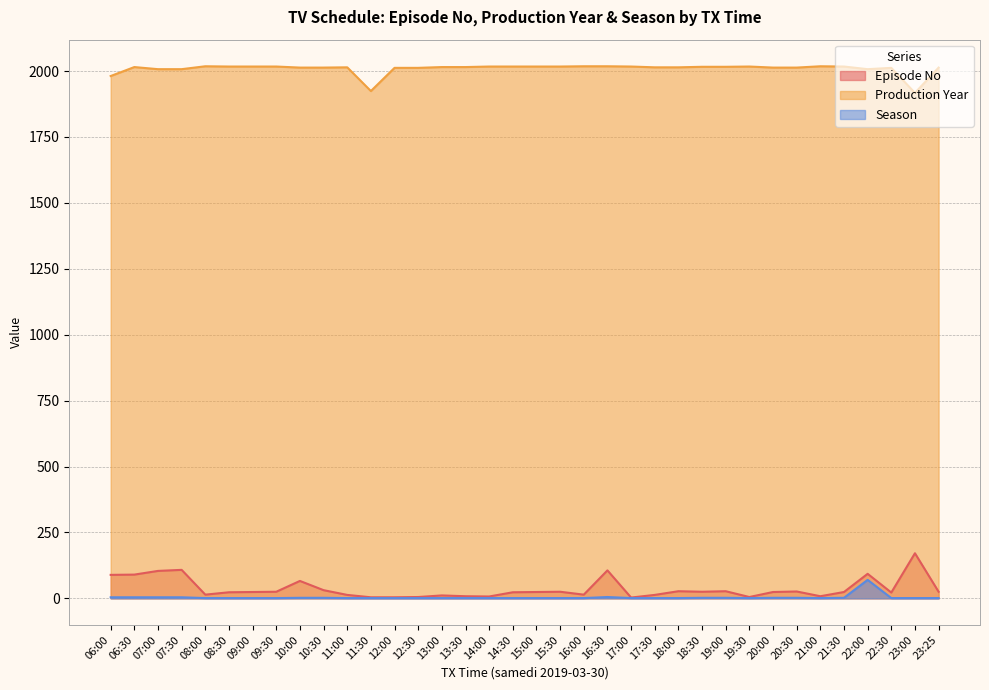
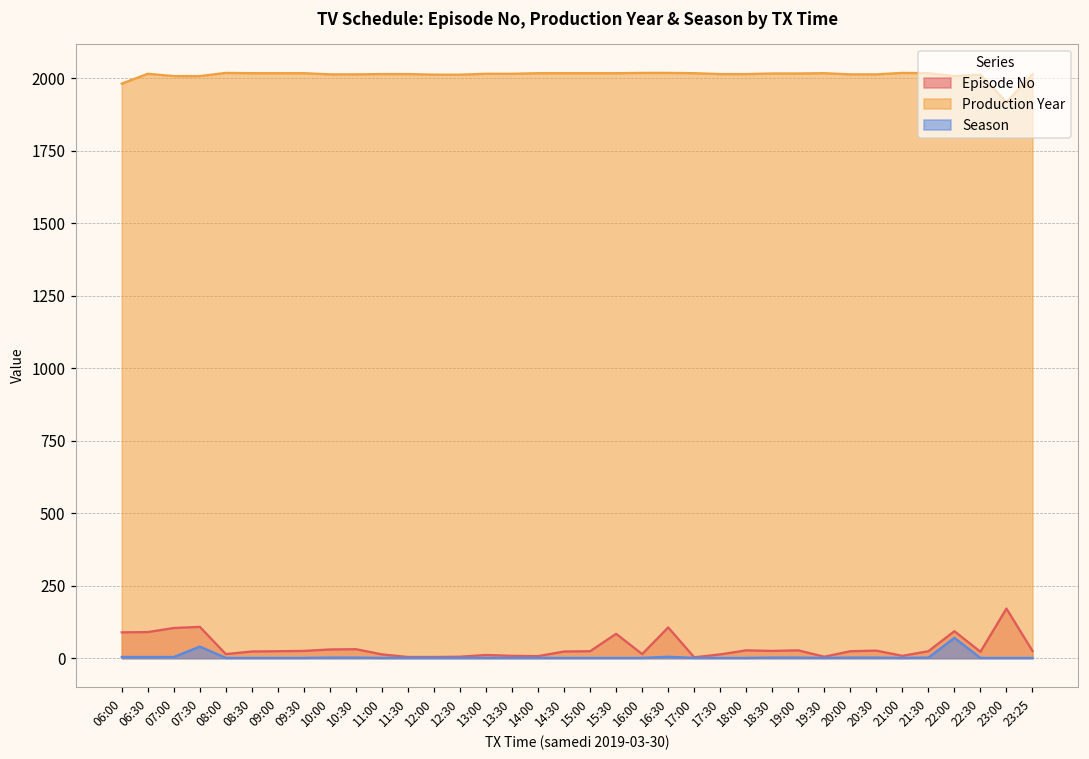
Season, 07:30: 0 -> 40
Episode No, 10:00: 70 -> 30
Production Year, 11:30: 1920 -> 2010
Episode No, 15:30: 30 -> 80
